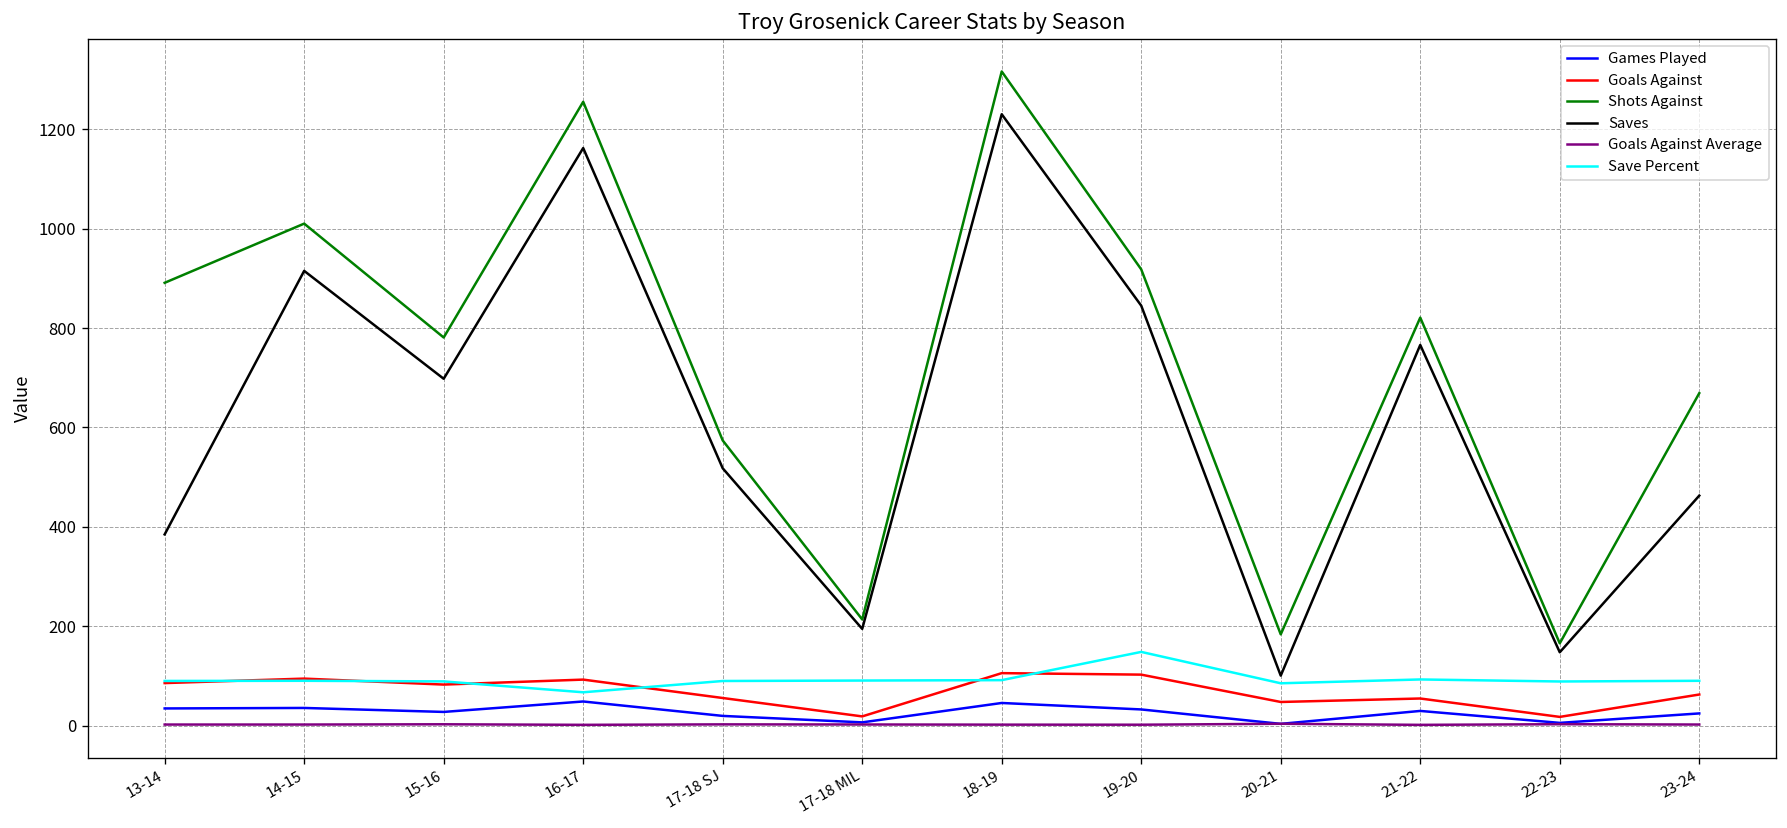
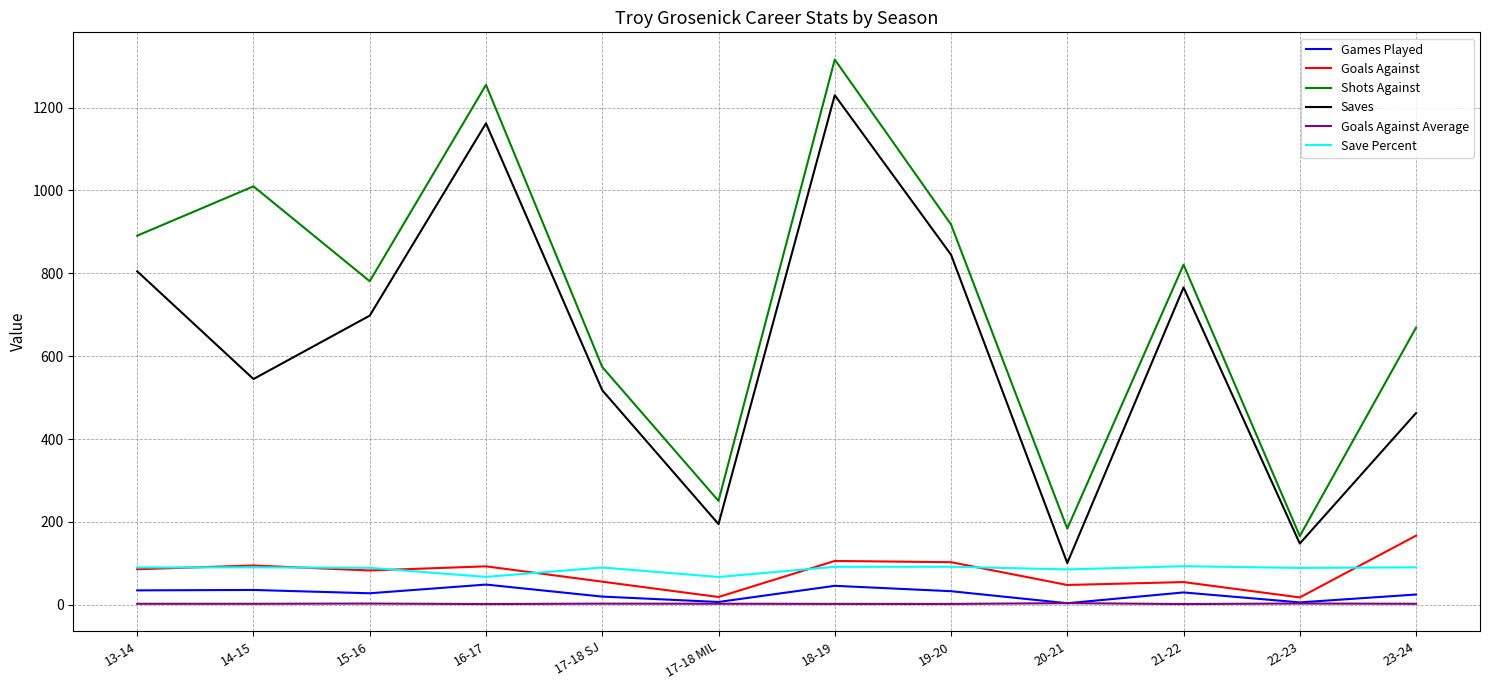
Saves, 13-14: 390 -> 810
Saves, 14-15: 920 -> 550
Shots Against, 17-18 MIL: 210 -> 250
Save Percent, 17-18 MIL: 90 -> 70
Save Percent, 19-20: 150 -> 90
Goals Against, 23-24: 60 -> 170
